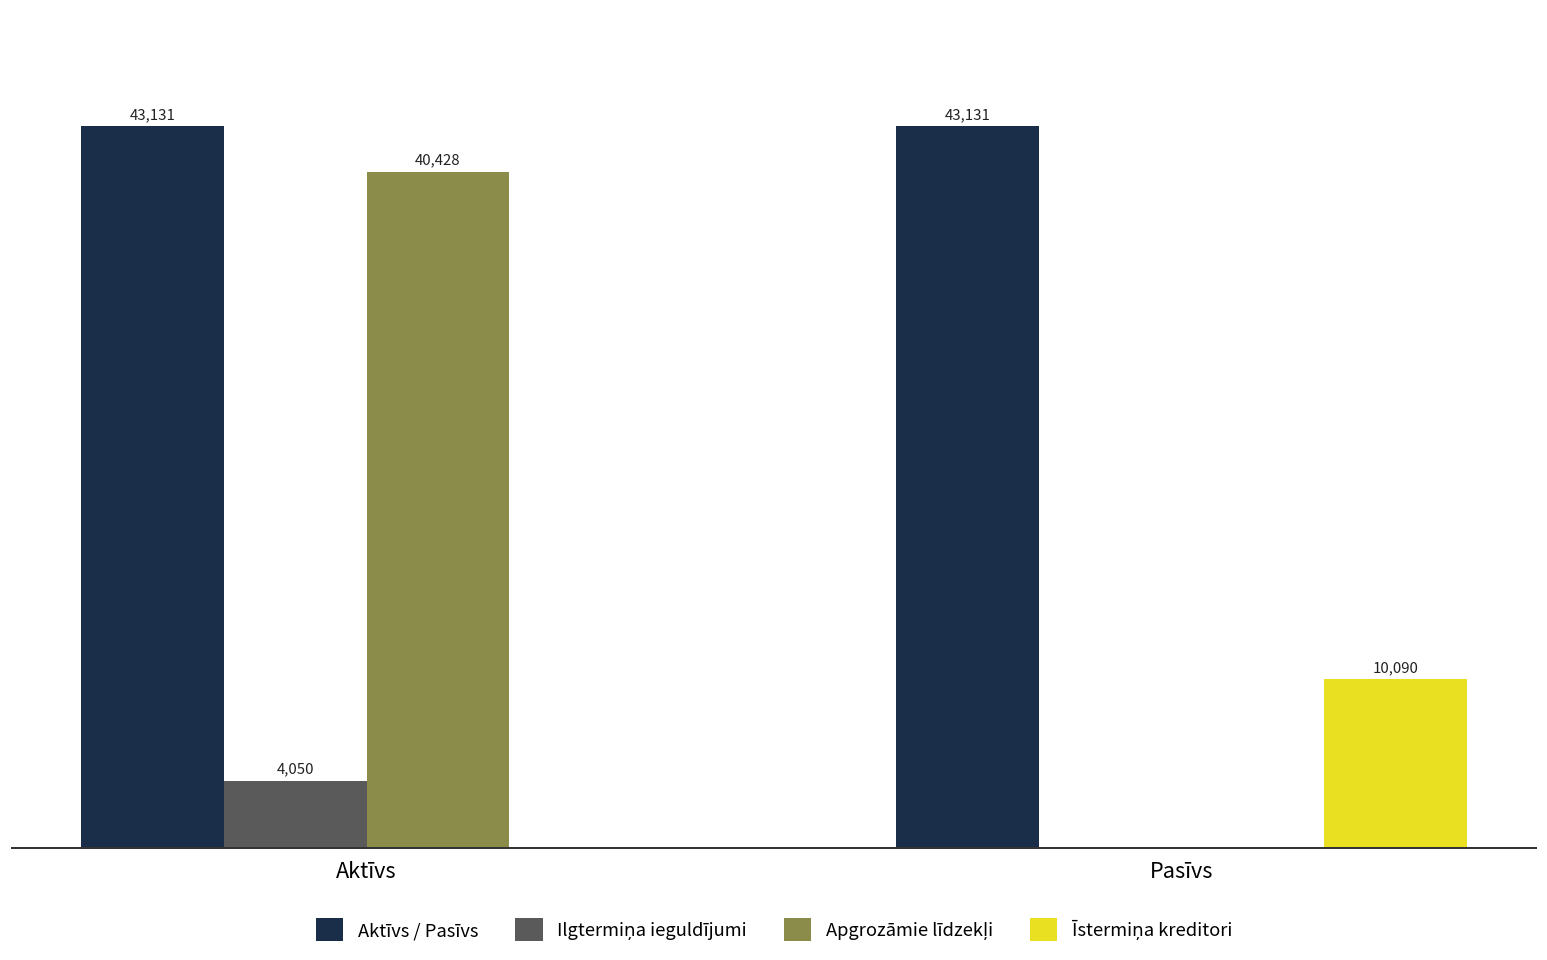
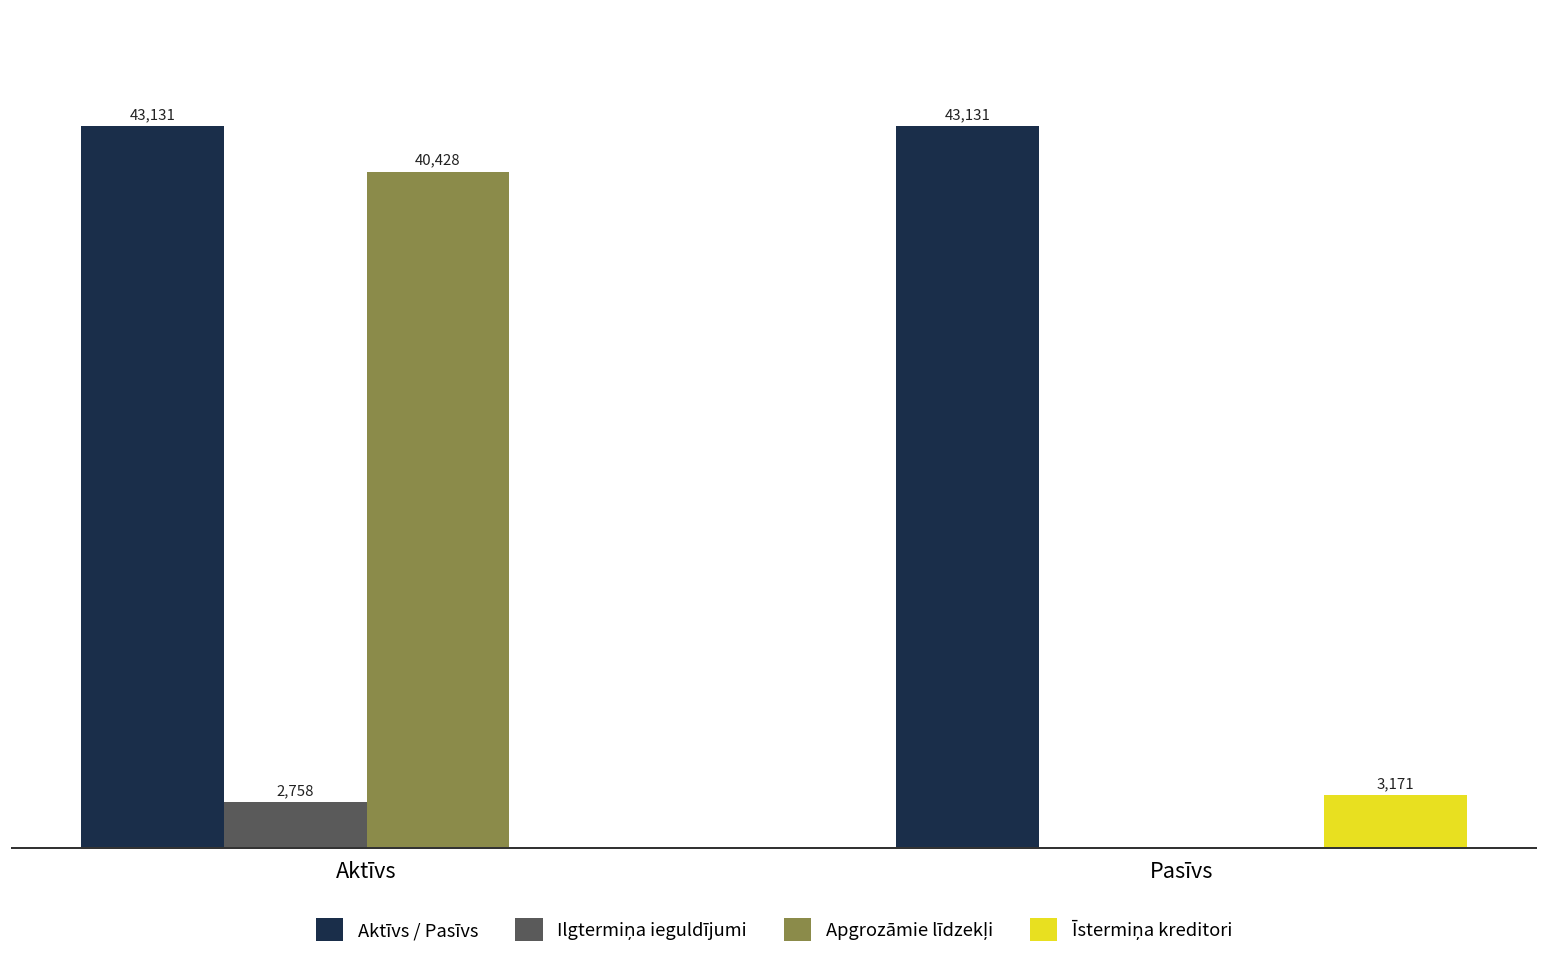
Ilgtermiņa ieguldījumi, Aktīvs: 4,050 -> 2,758
Īstermiņa kreditori, Pasīvs: 10,090 -> 3,171
